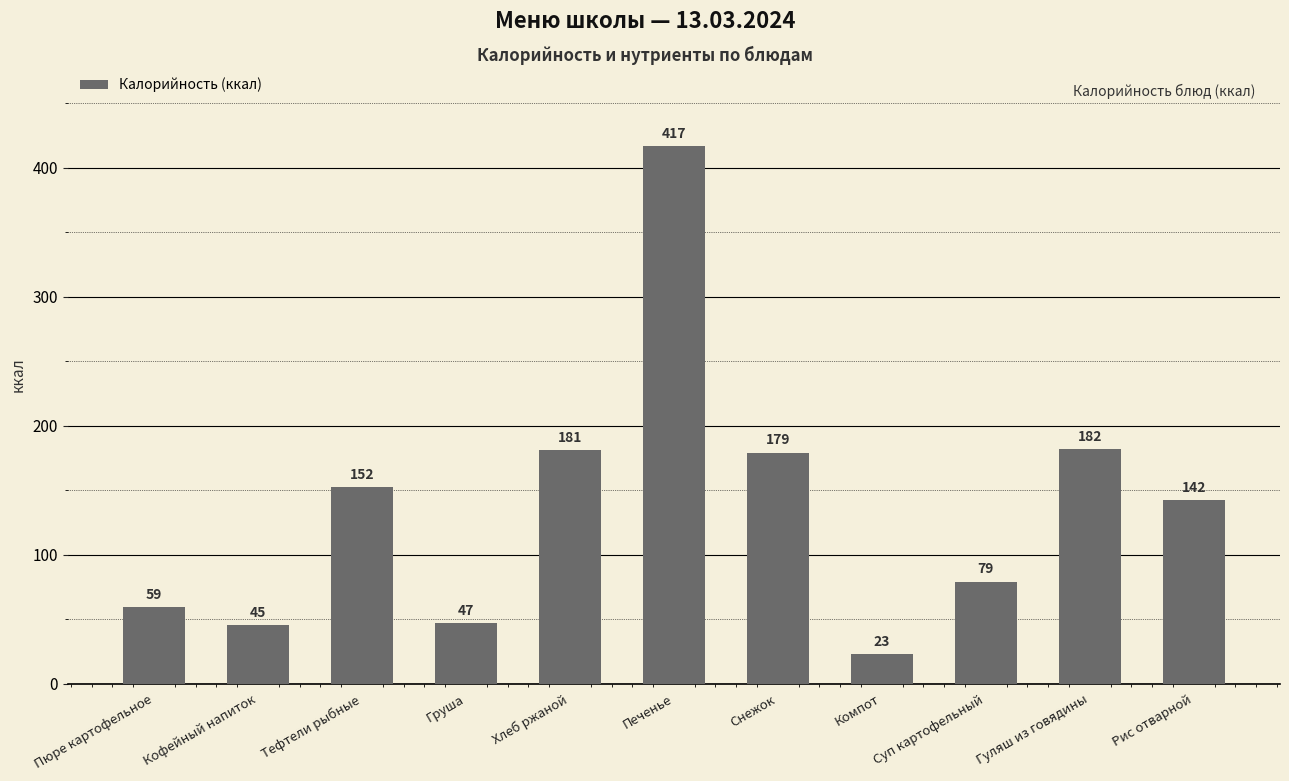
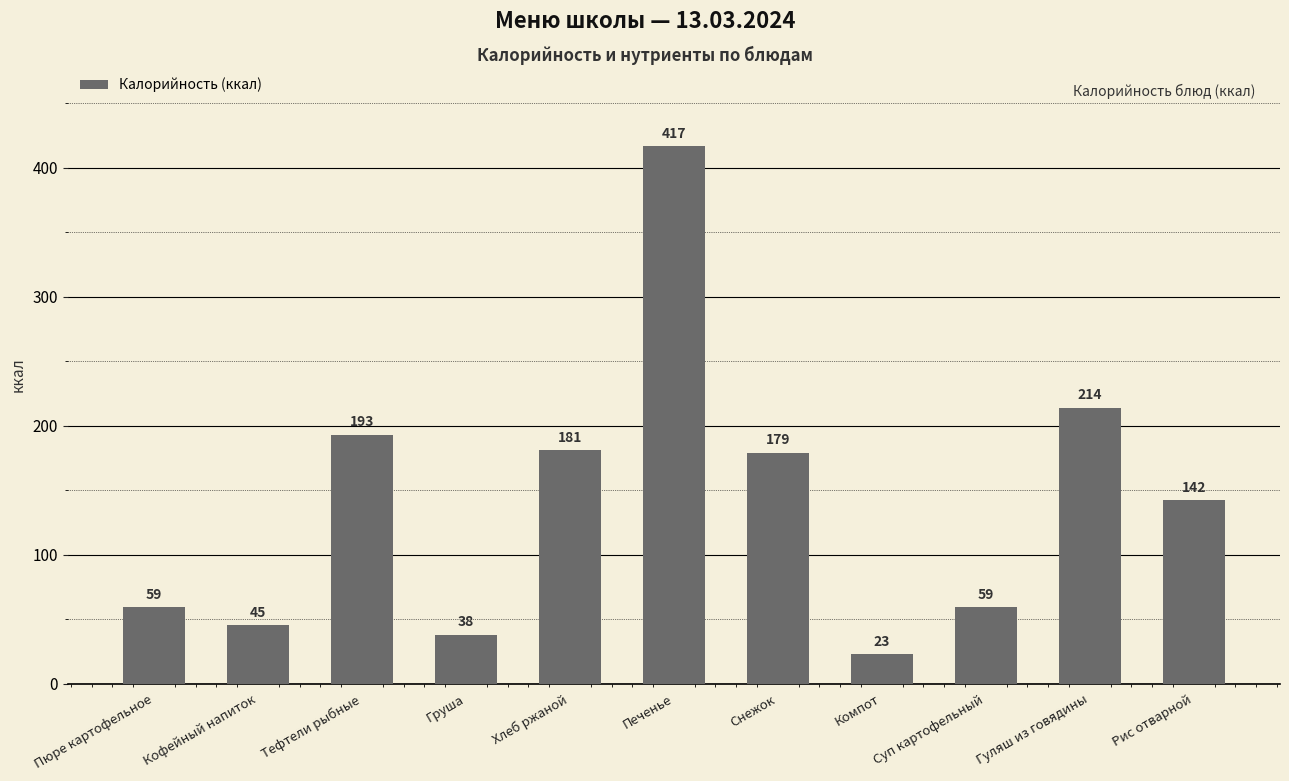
Тефтели рыбные: 152 -> 193
Груша: 47 -> 38
Суп картофельный: 79 -> 59
Гуляш из говядины: 182 -> 214
